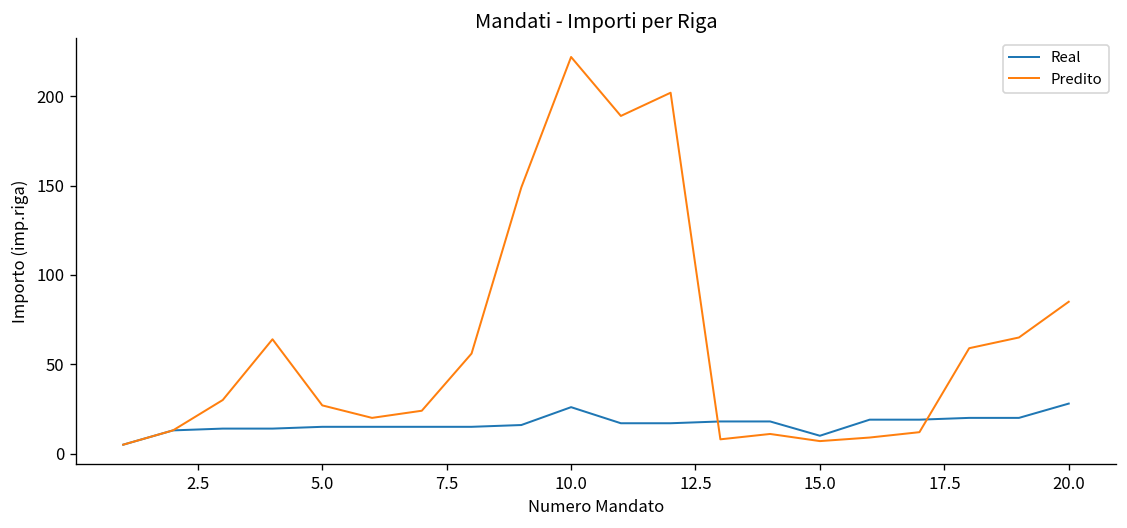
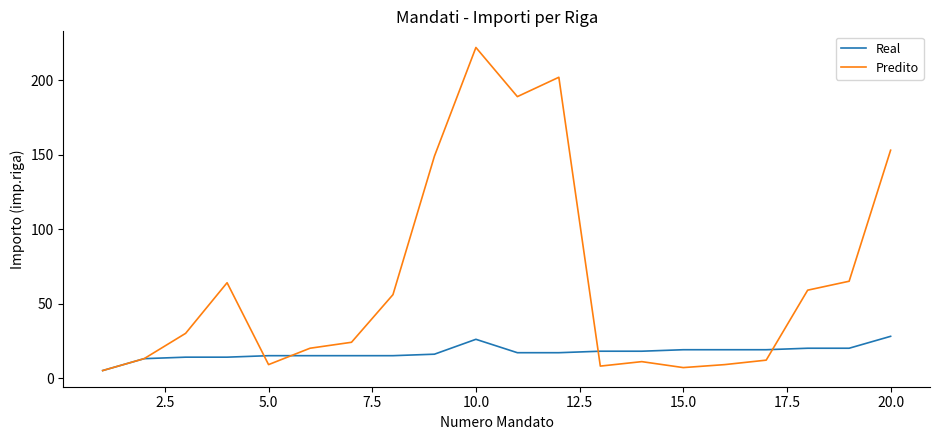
Predito, 5.0: 27 -> 9
Real, 15.0: 10 -> 19
Predito, 20.0: 85 -> 153
